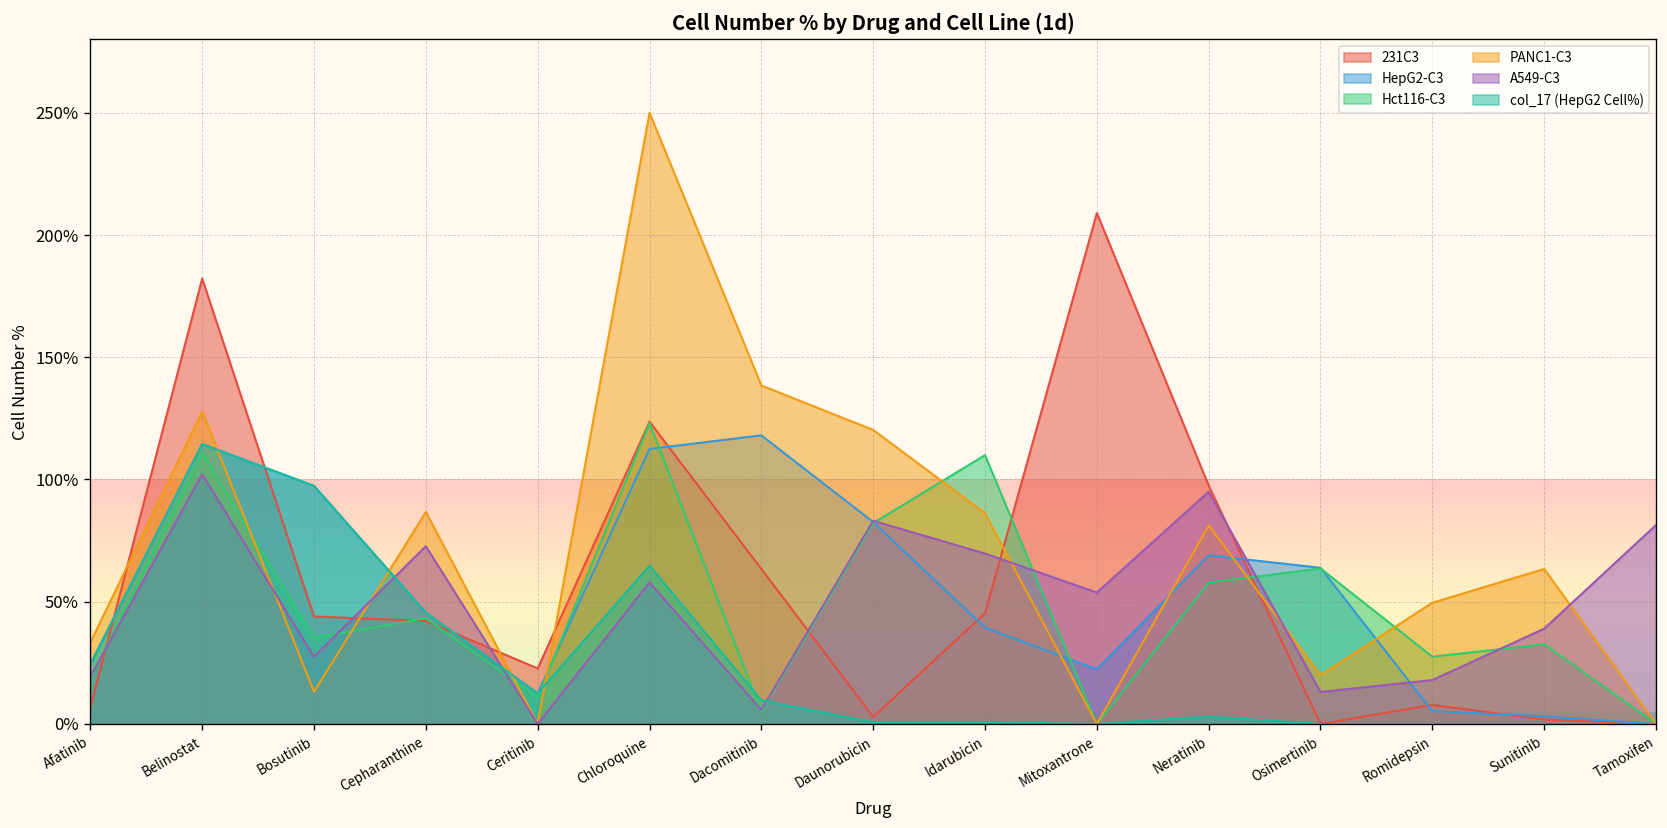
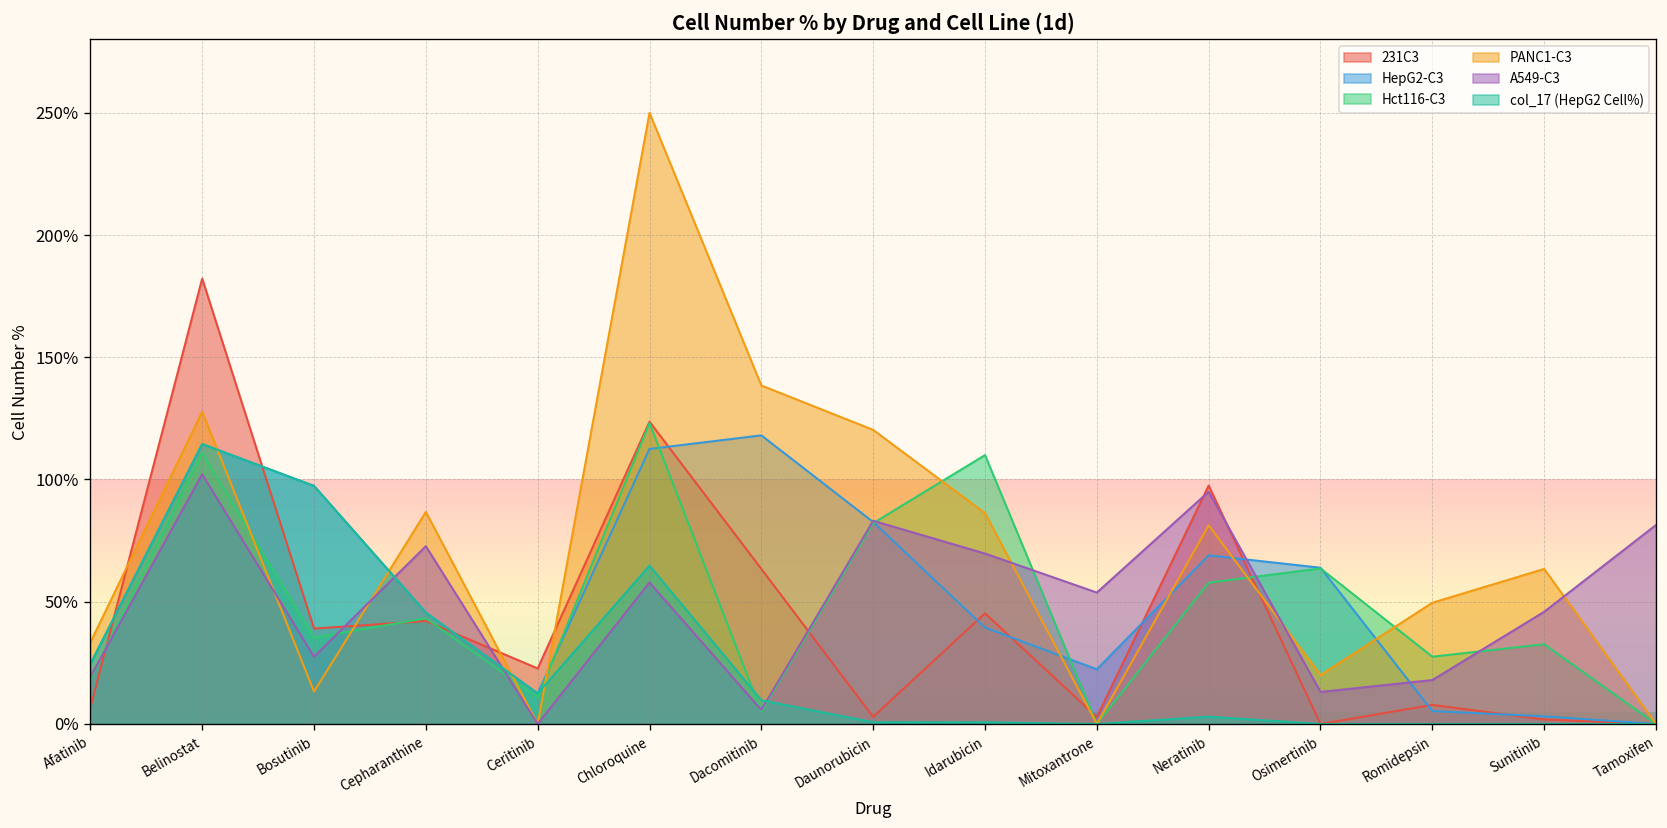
231C3, Bosutinib: 44% -> 39%
231C3, Mitoxantrone: 209% -> 3%
A549-C3, Sunitinib: 39% -> 46%
